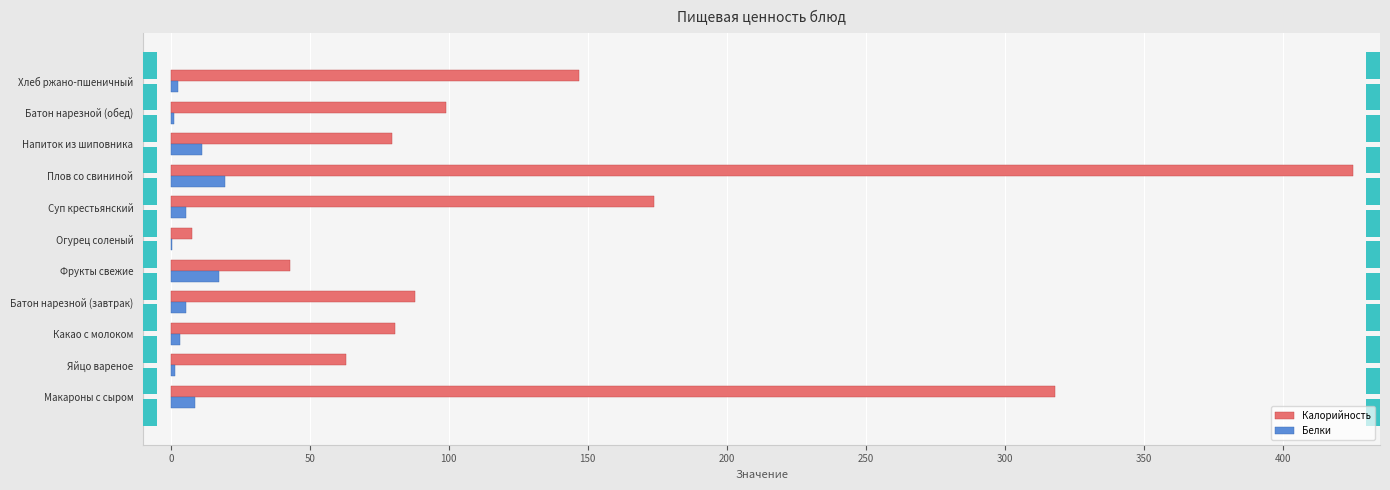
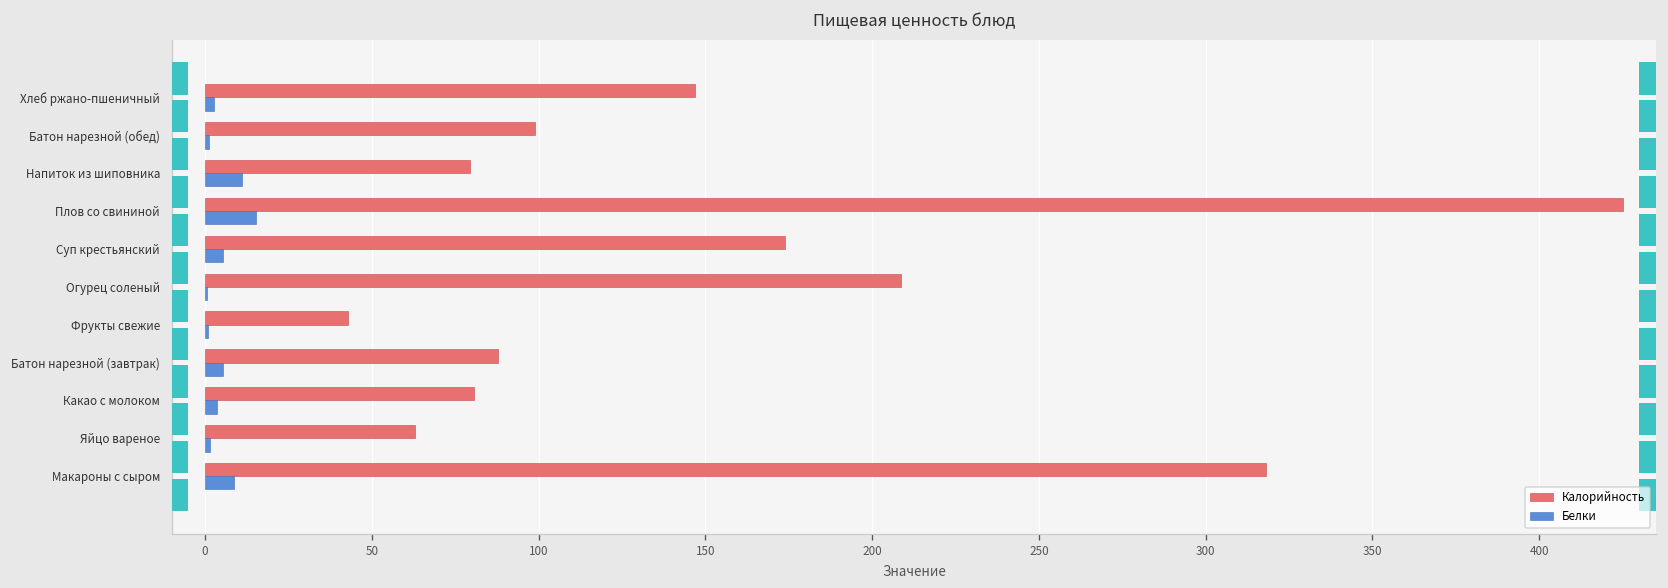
Белки, Плов со свининой: 20 -> 15
Калорийность, Огурец соленый: 8 -> 209
Белки, Фрукты свежие: 17 -> 1
